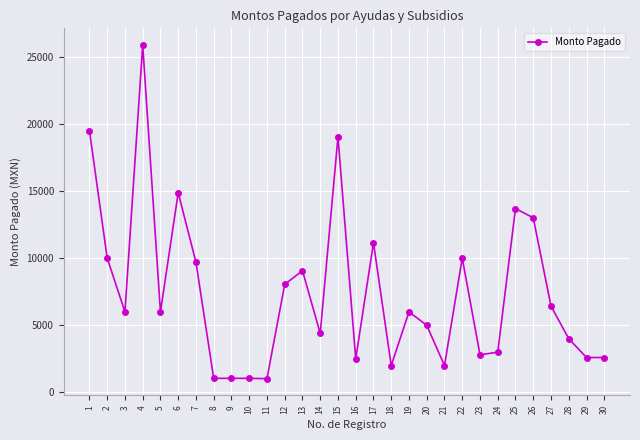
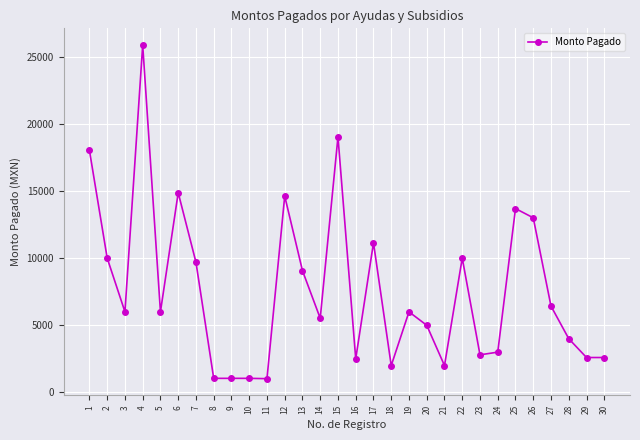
1: 19500 -> 18000
12: 8000 -> 14600
14: 4400 -> 5500
